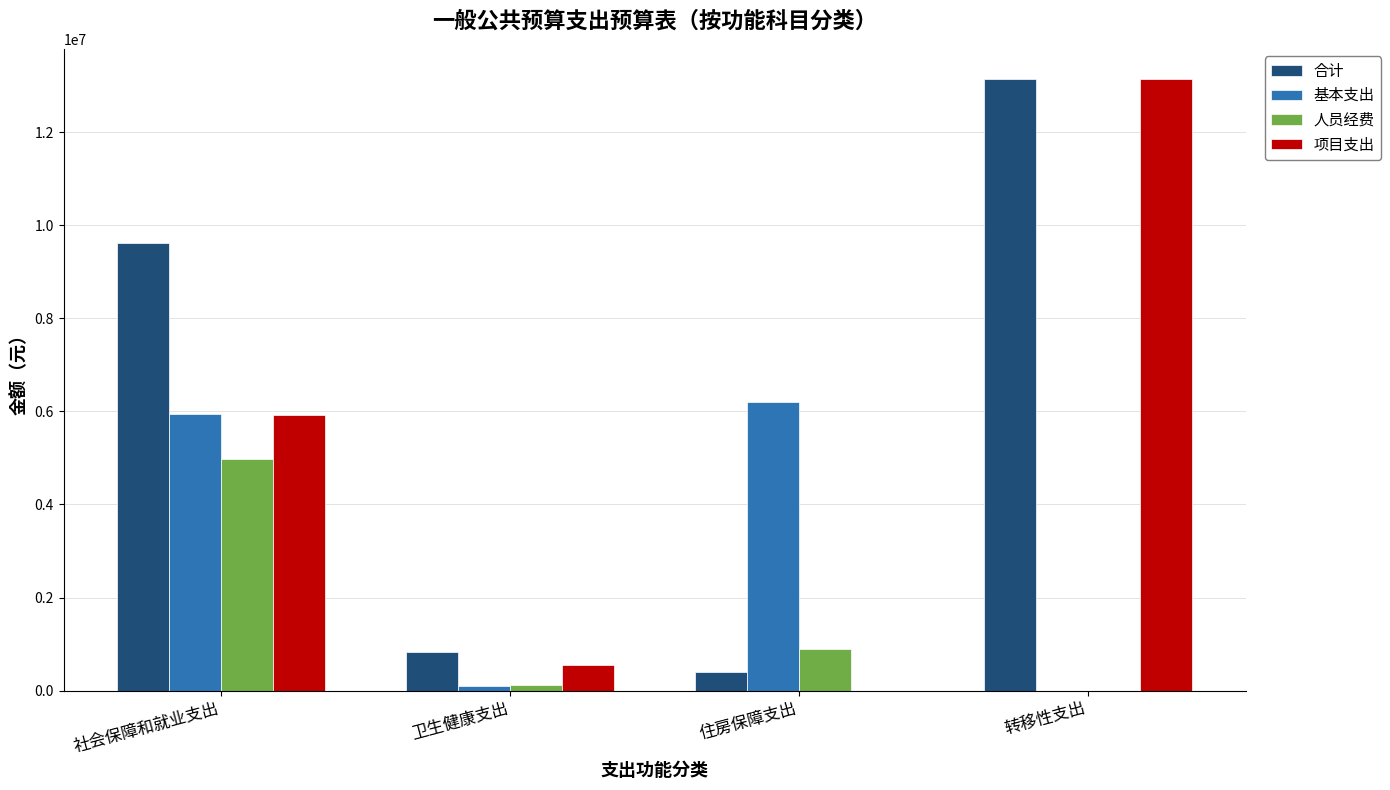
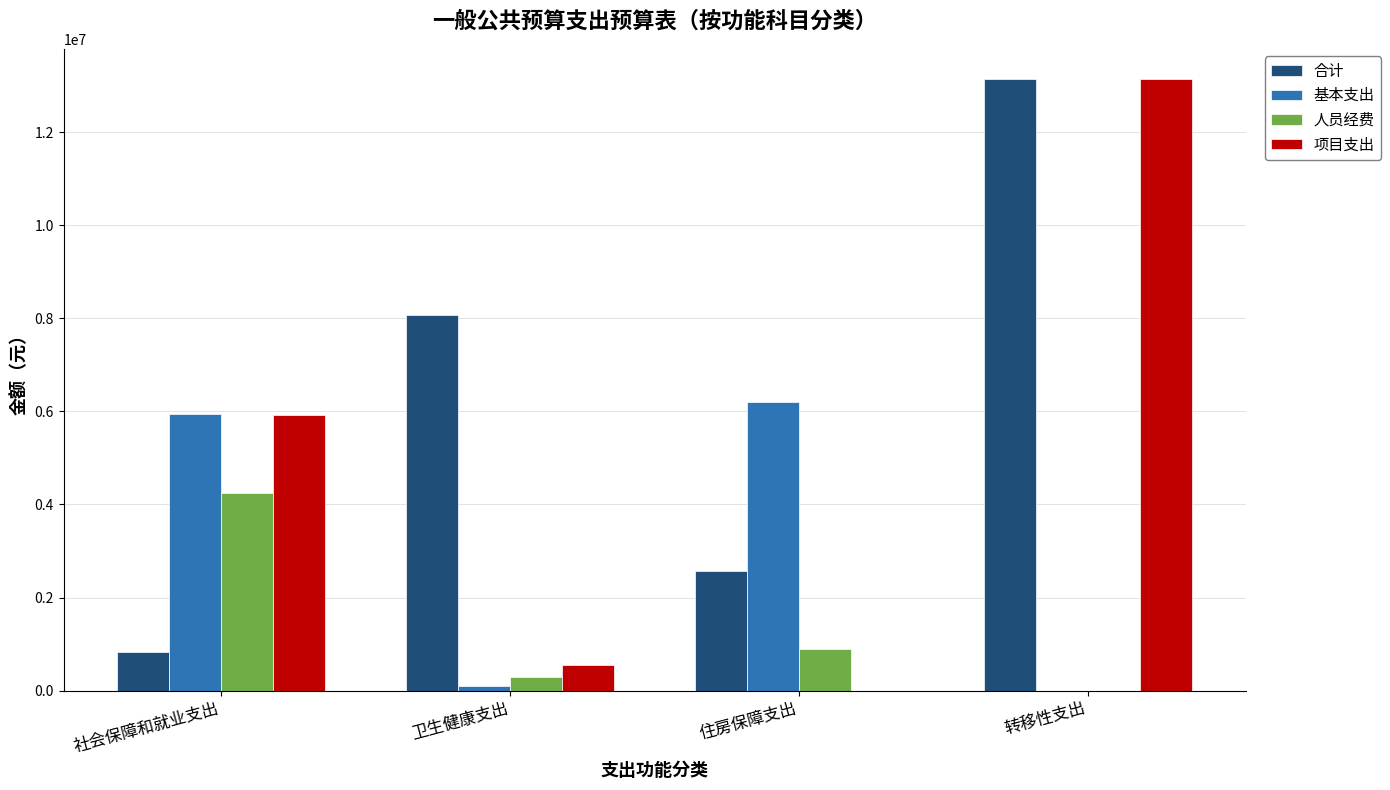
合计, 社会保障和就业支出: 9600000 -> 800000
人员经费, 社会保障和就业支出: 5000000 -> 4300000
合计, 卫生健康支出: 800000 -> 8100000
人员经费, 卫生健康支出: 100000 -> 300000
合计, 住房保障支出: 400000 -> 2600000
